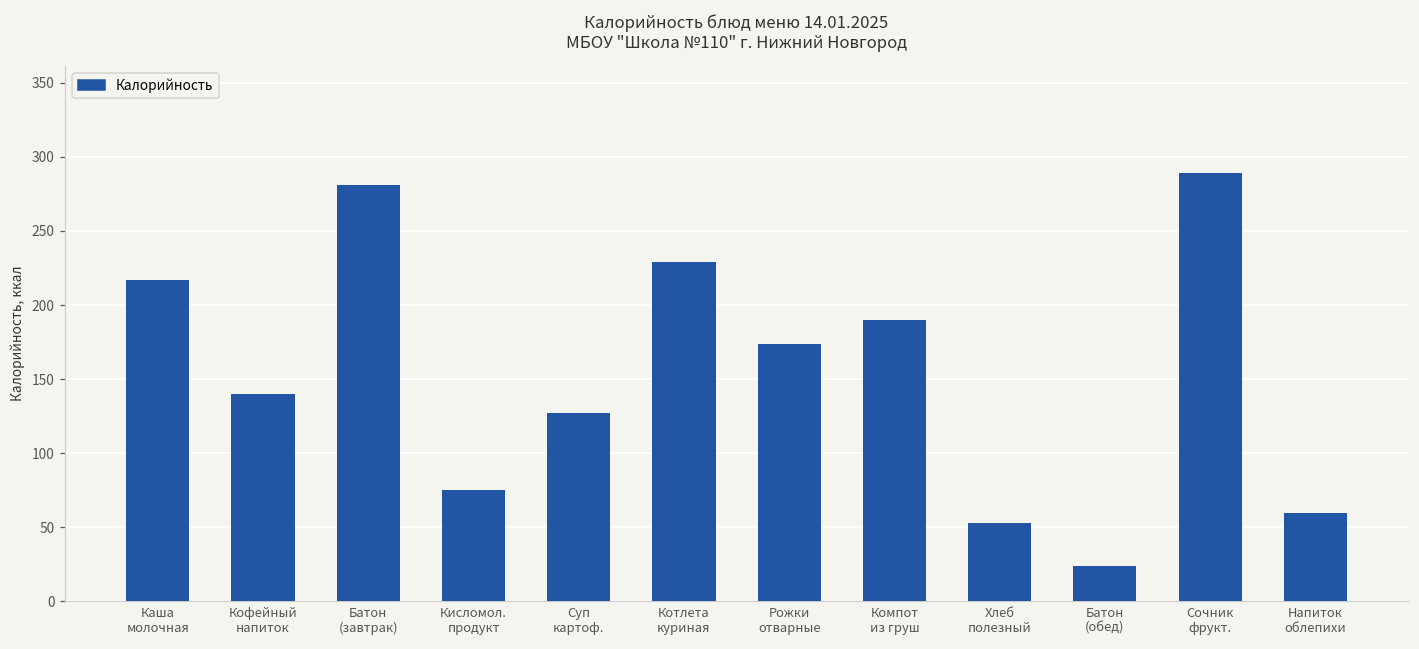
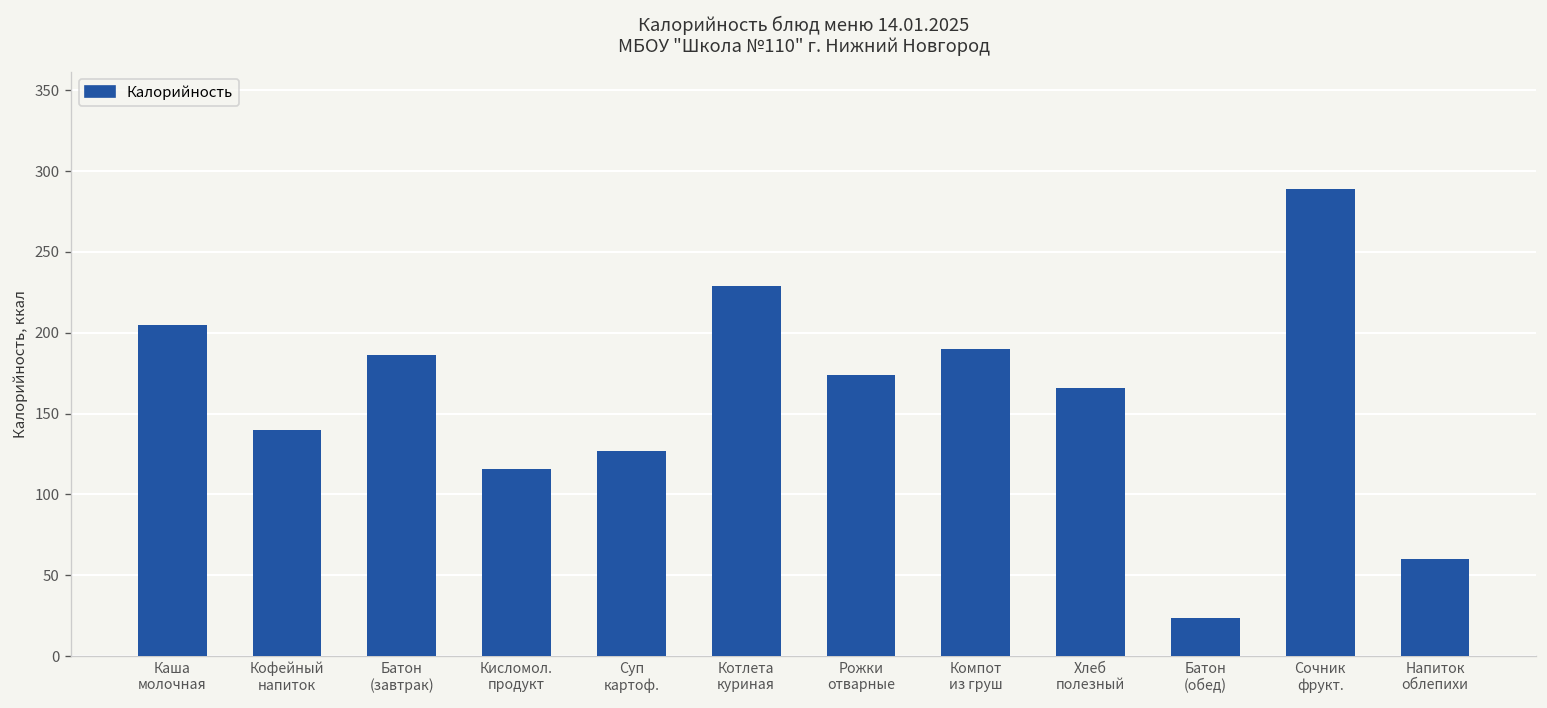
Каша молочная: 217 -> 205
Батон (завтрак): 281 -> 186
Кисломол. продукт: 75 -> 116
Хлеб полезный: 53 -> 166
